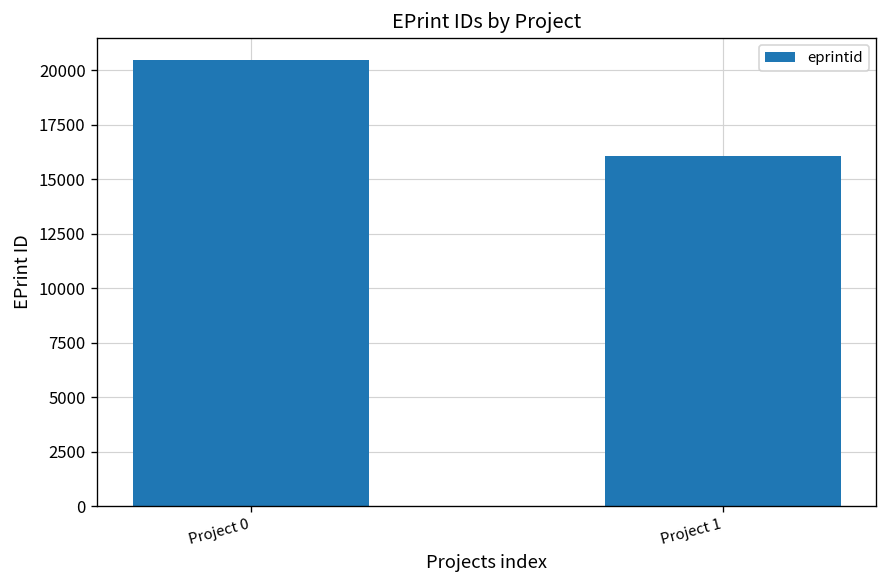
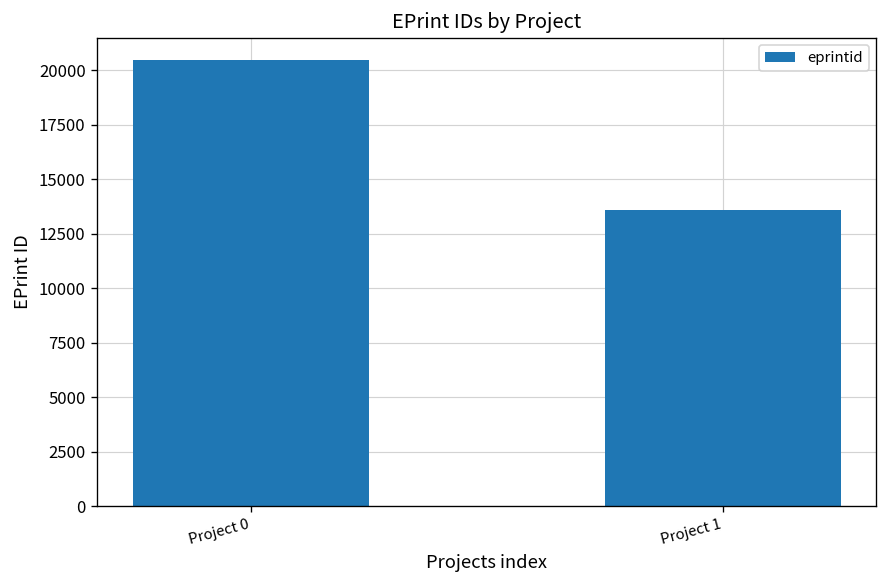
Project 1: 16000 -> 13600
